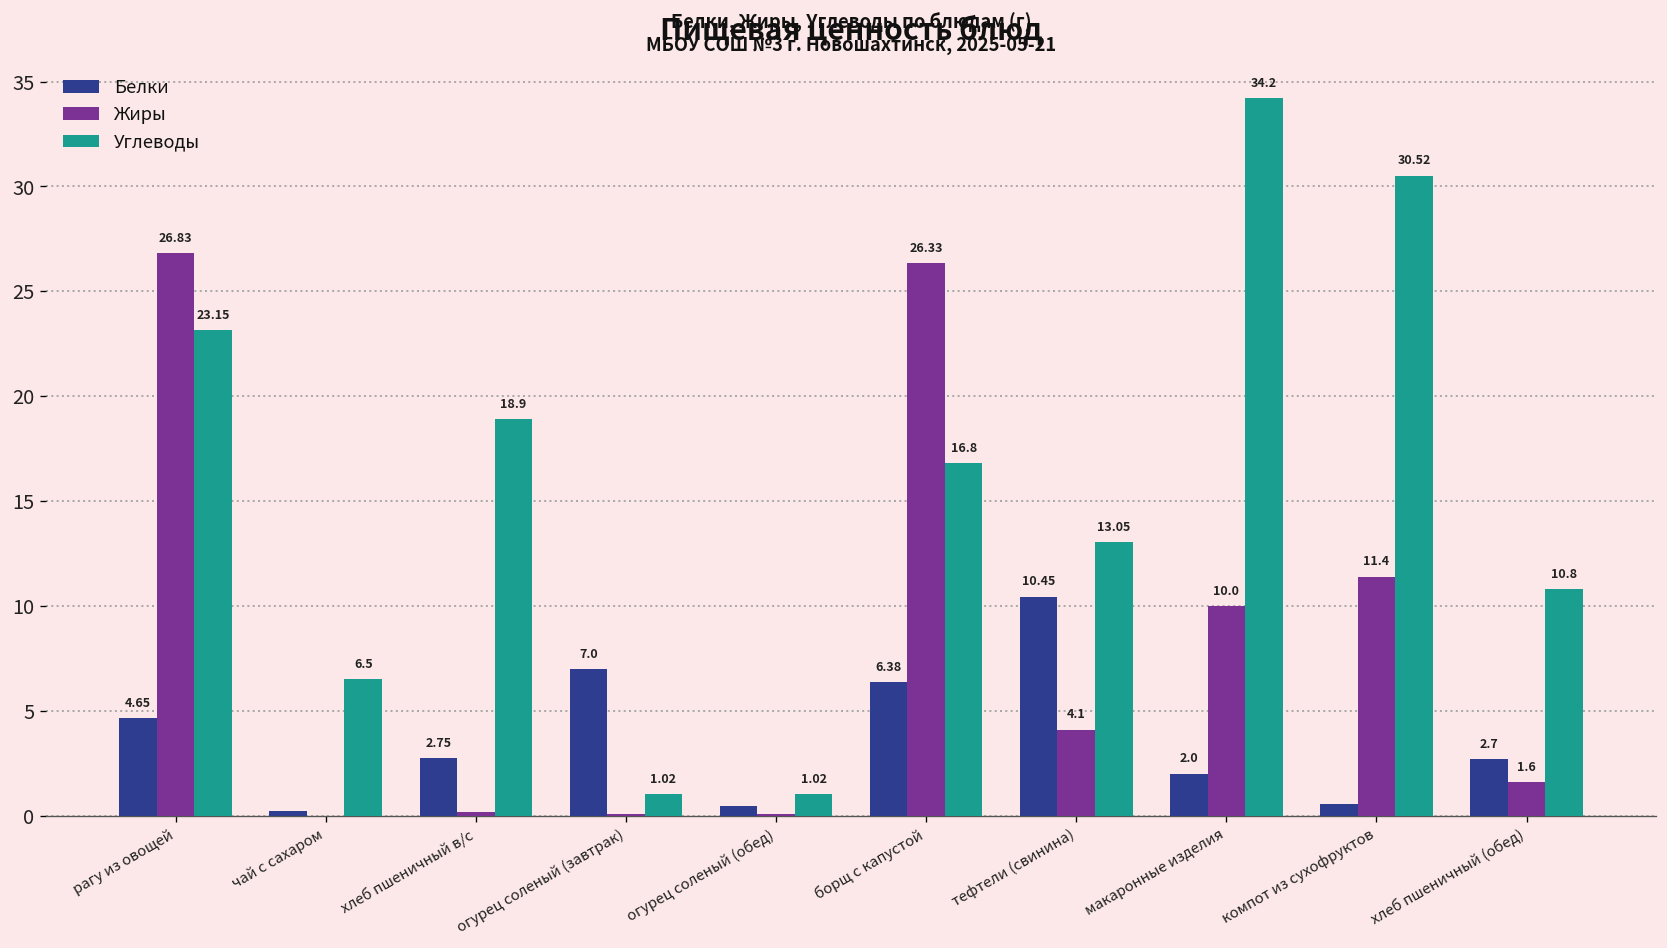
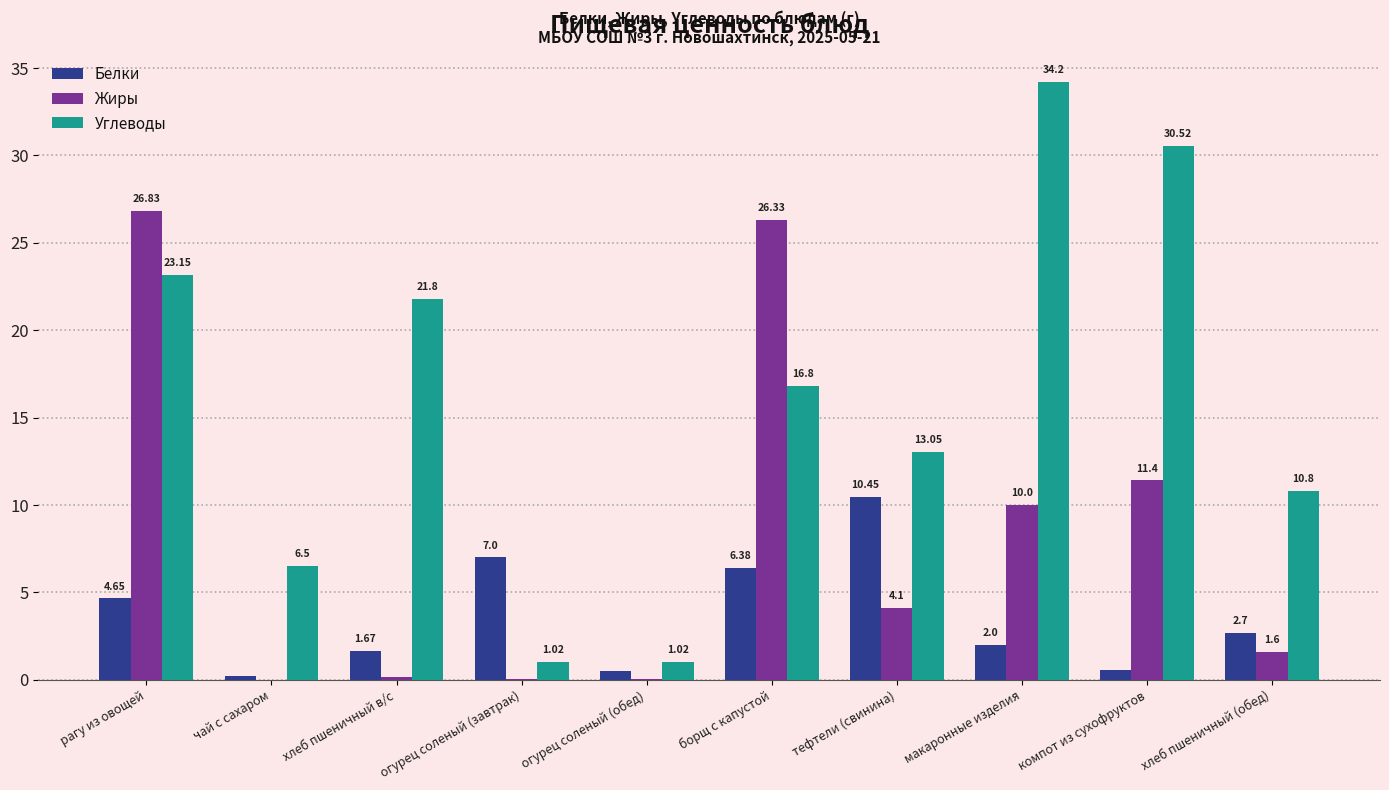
Белки, хлеб пшеничный в/с: 2.75 -> 1.67
Углеводы, хлеб пшеничный в/с: 18.9 -> 21.8
